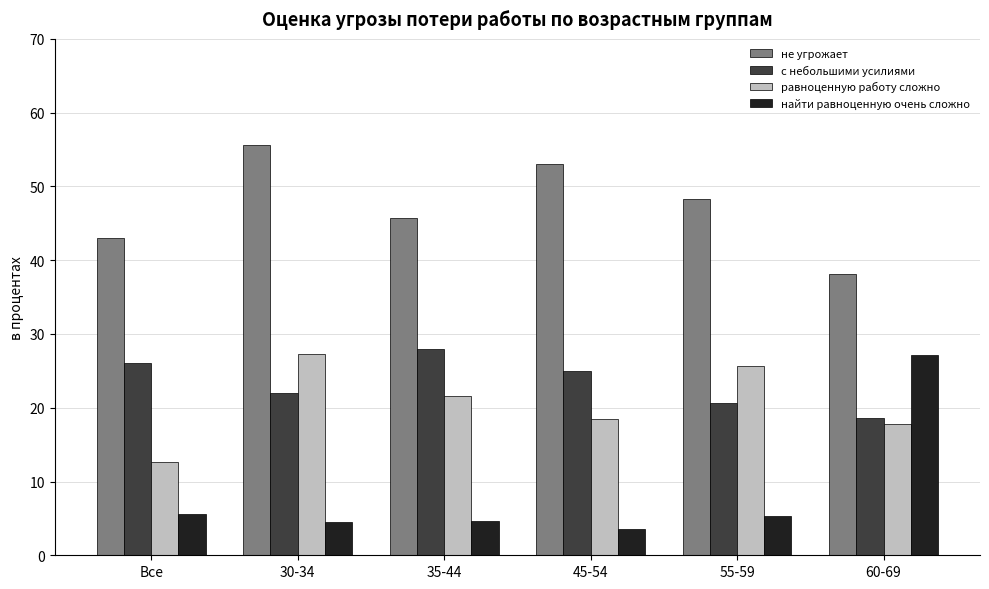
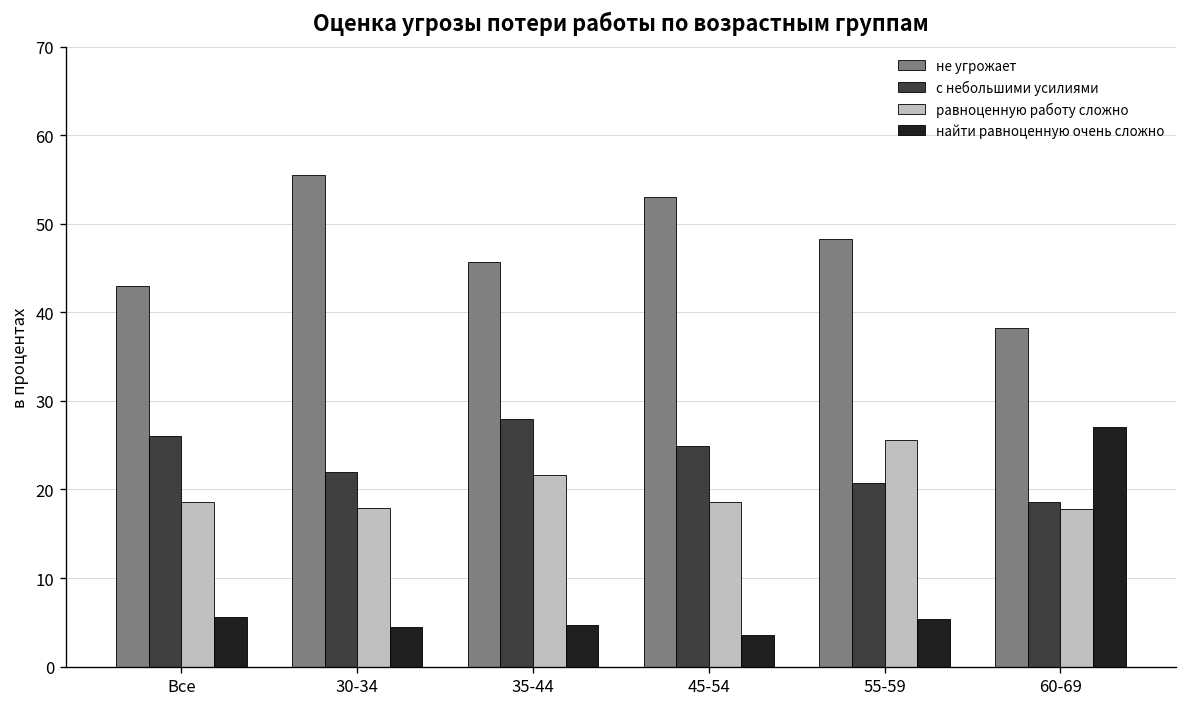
равноценную работу сложно, Все: 13 -> 19
равноценную работу сложно, 30-34: 27 -> 18
